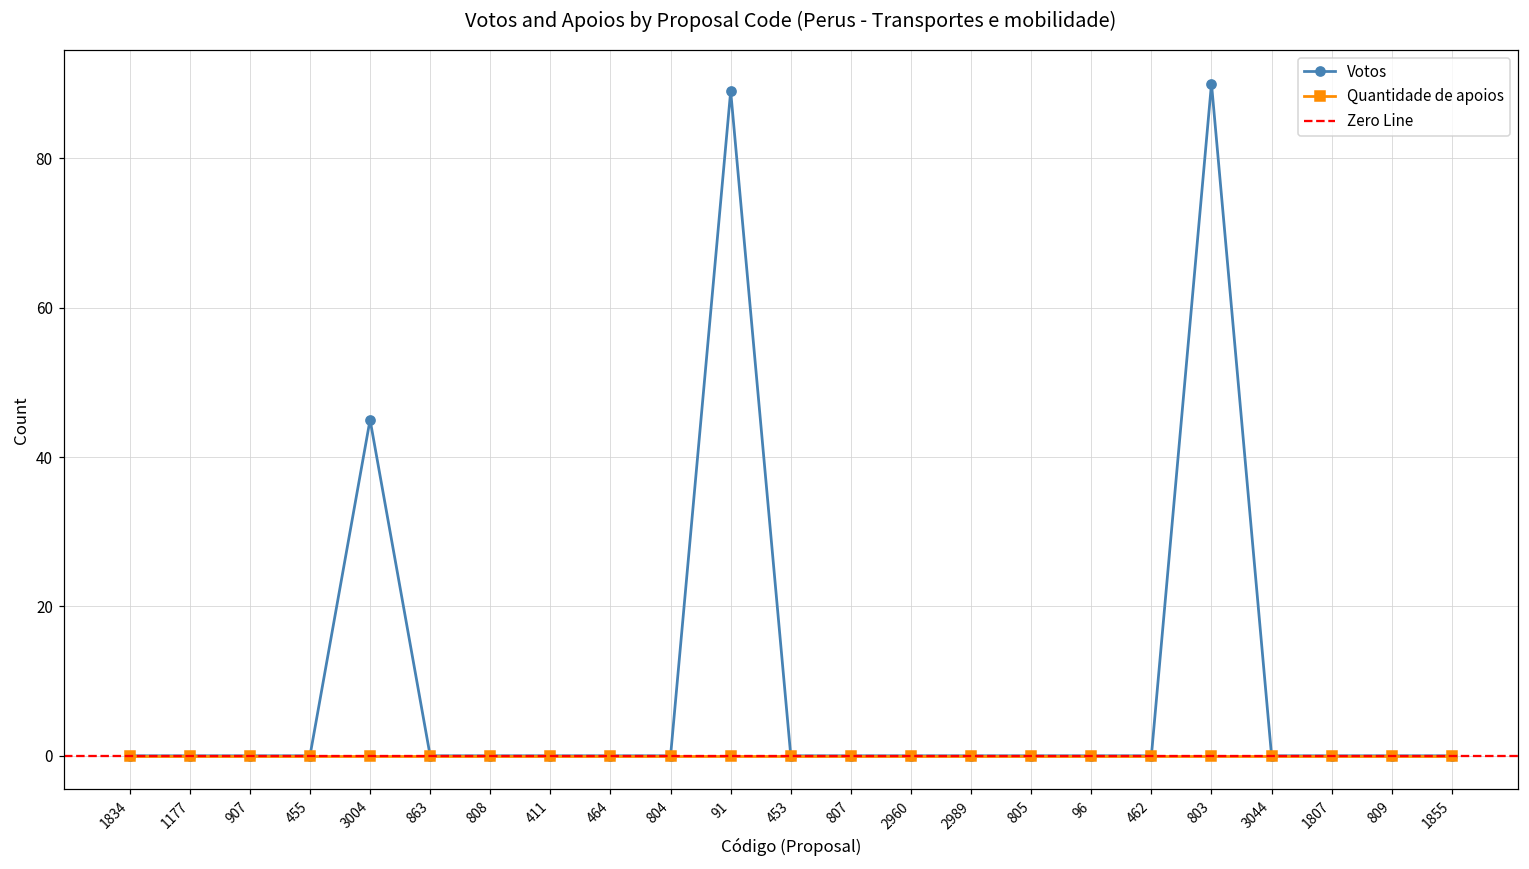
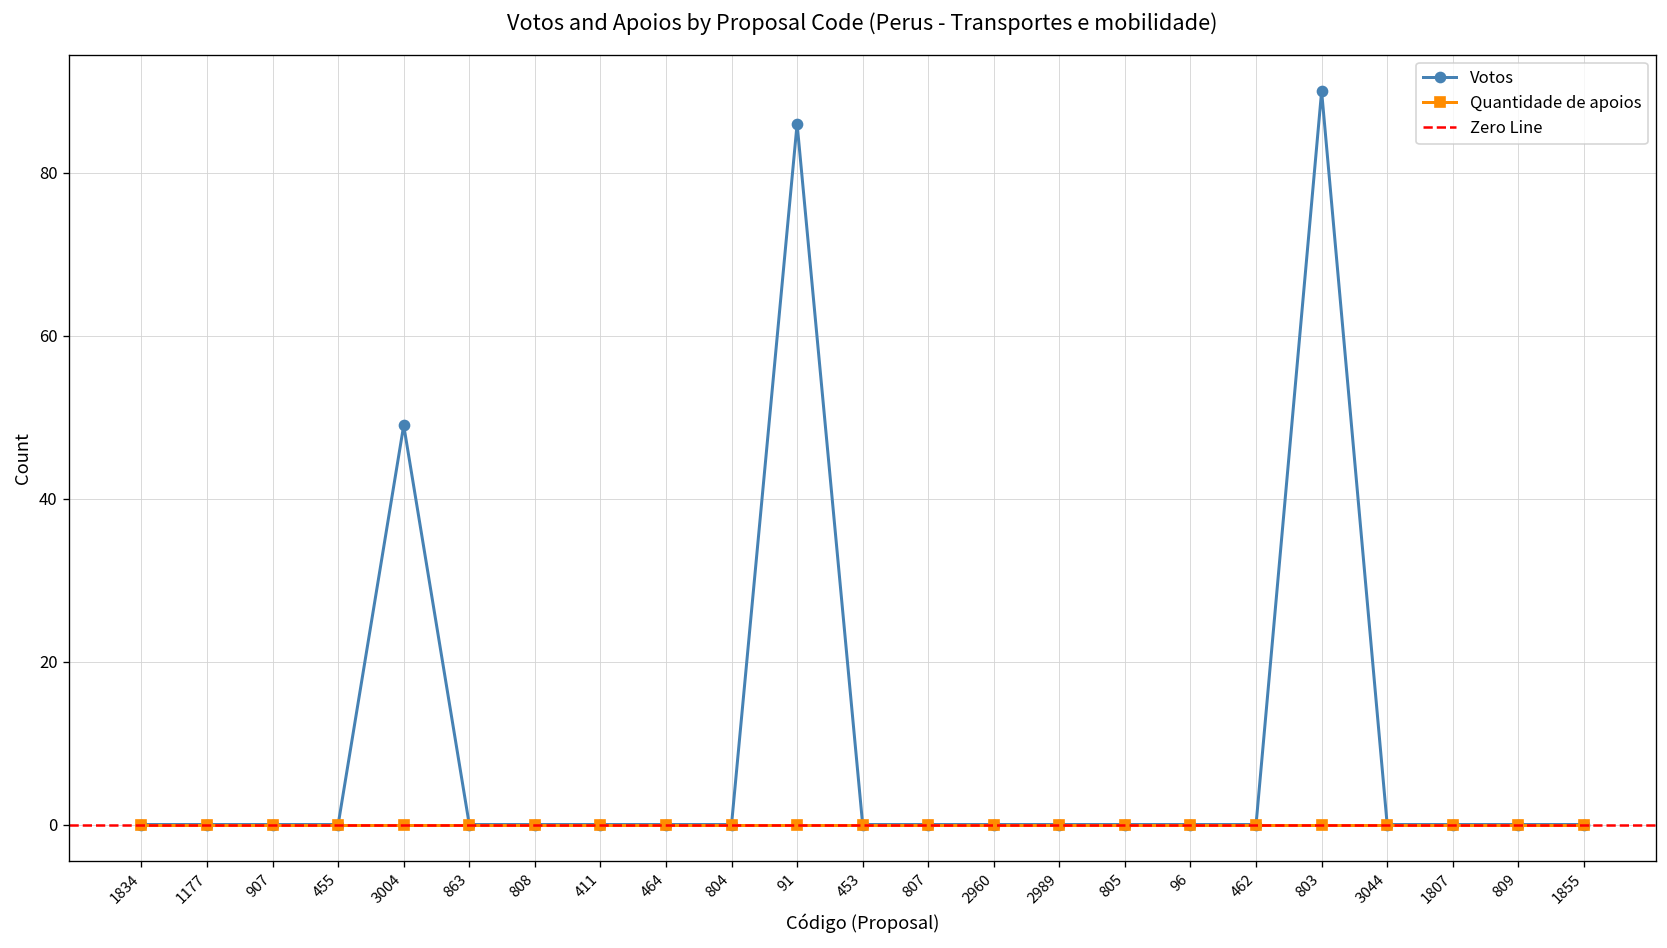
Votos, 3004: 45 -> 49
Votos, 91: 89 -> 86
